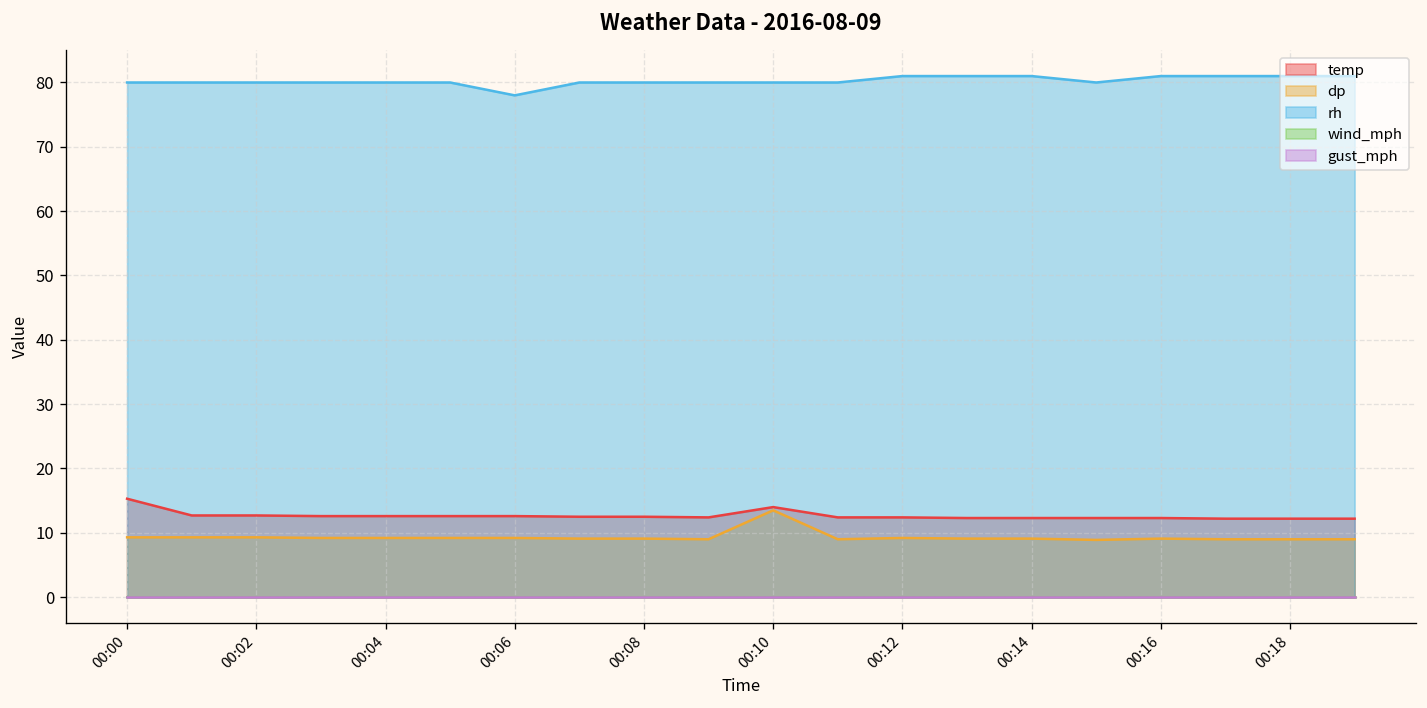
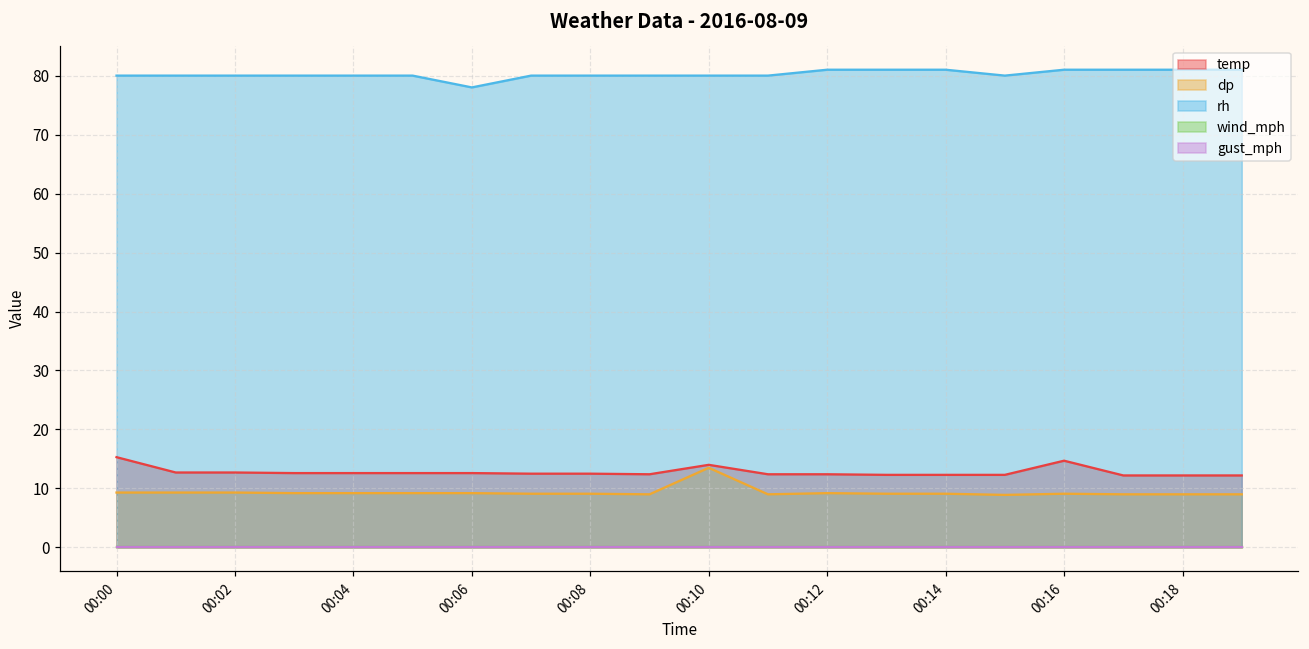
temp, 00:16: 12 -> 15
